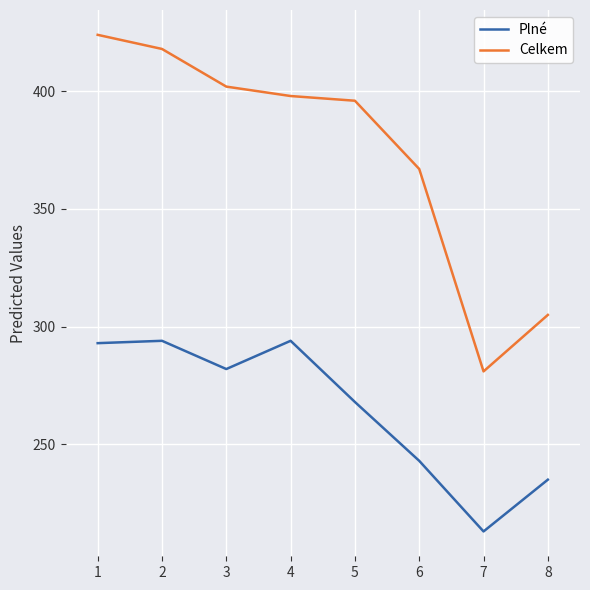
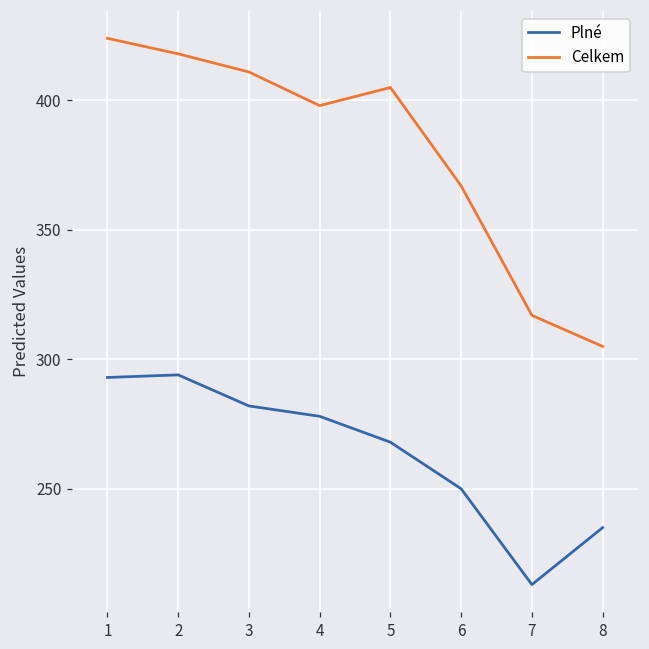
Celkem, 3: 402 -> 411
Plné, 4: 294 -> 278
Celkem, 5: 396 -> 405
Plné, 6: 243 -> 250
Celkem, 7: 281 -> 317
